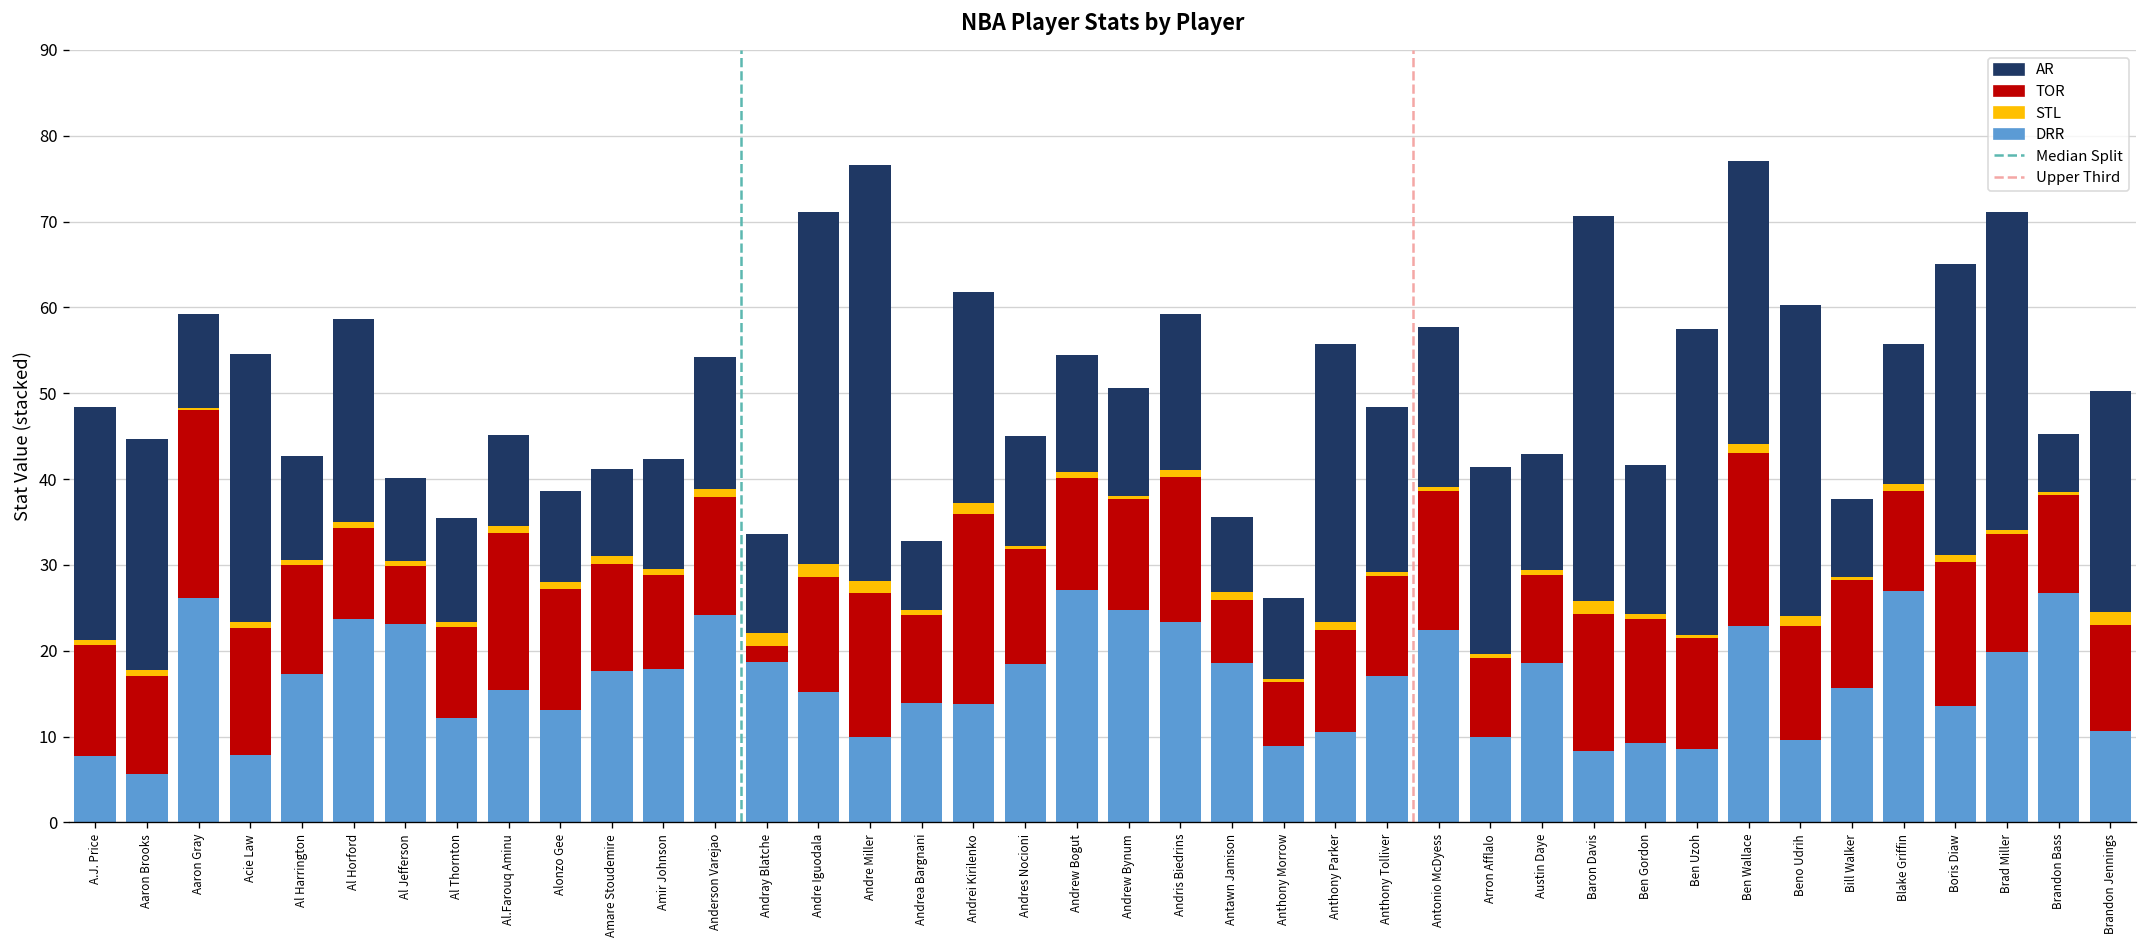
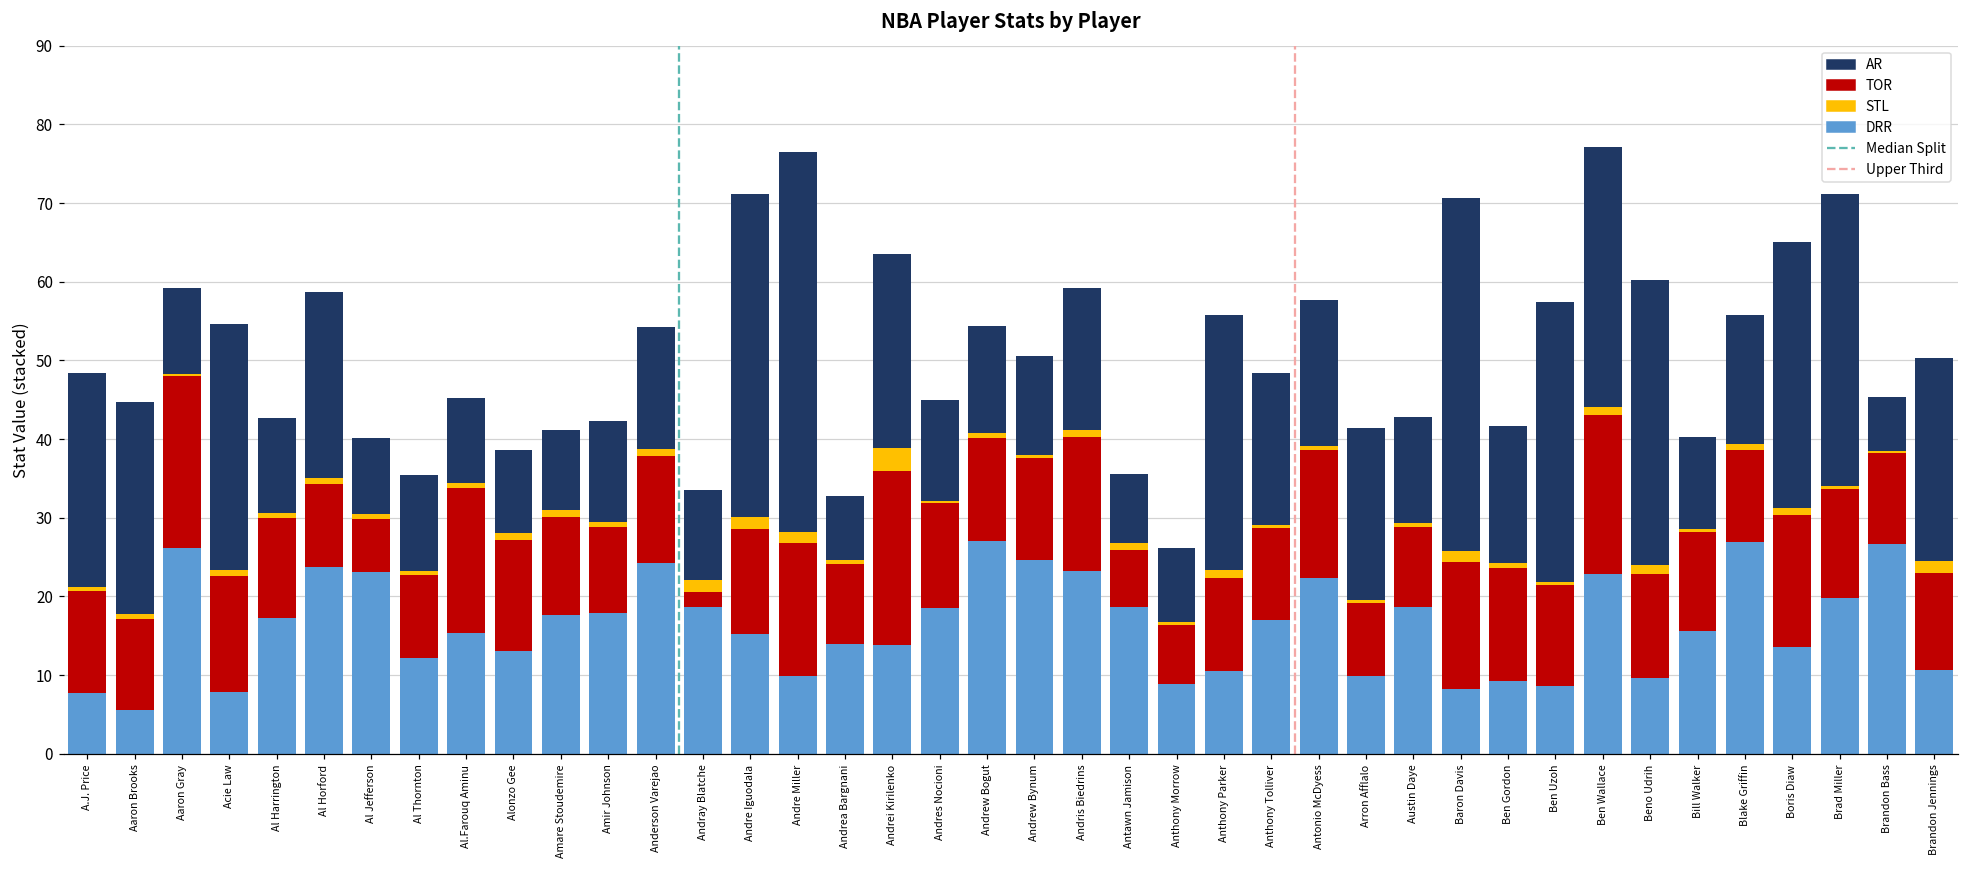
STL, Andrei Kirilenko: 1 -> 3
AR, Bill Walker: 9 -> 12
